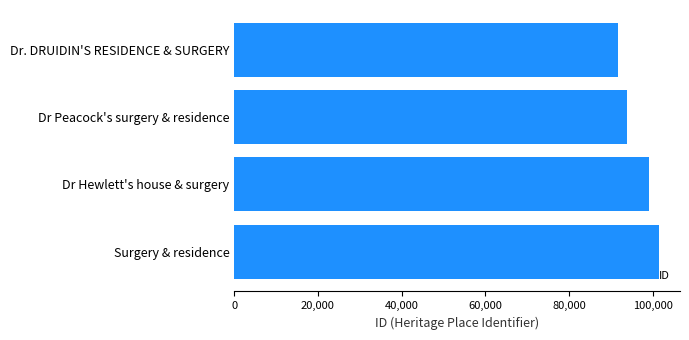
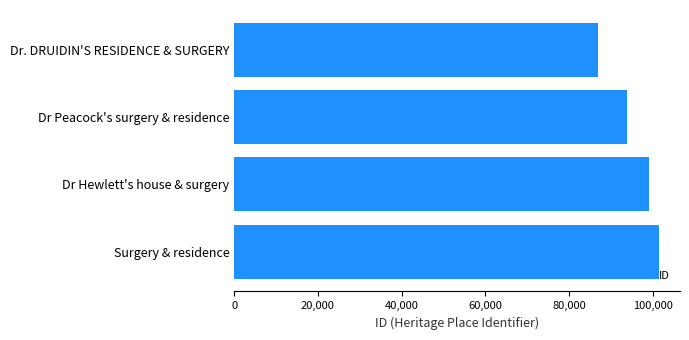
Dr. DRUIDIN'S RESIDENCE & SURGERY: 92,000 -> 87,000
